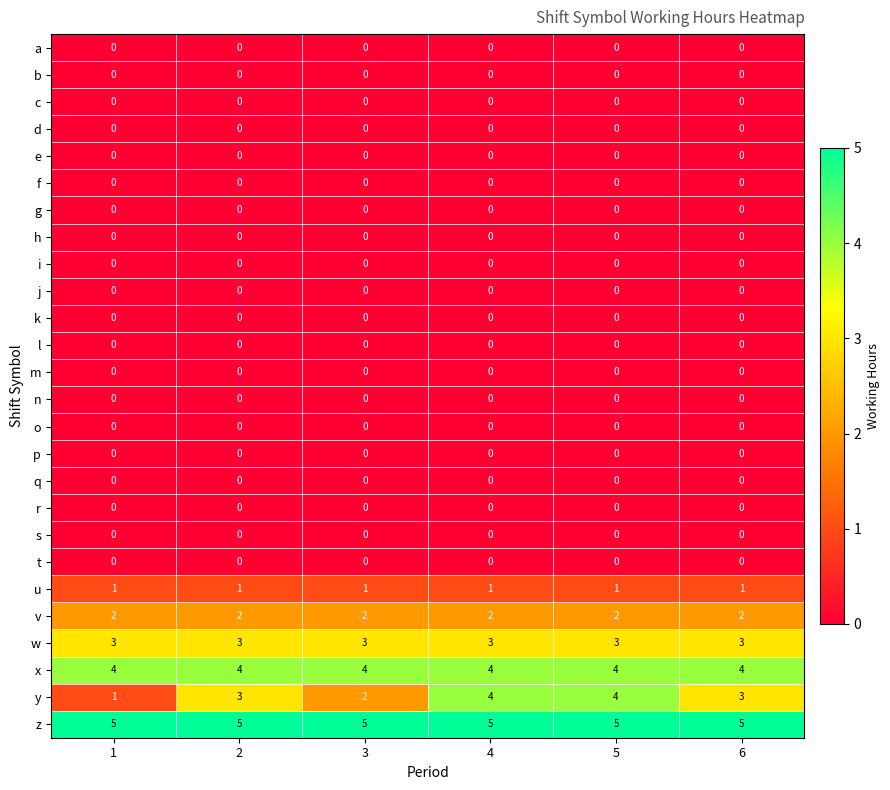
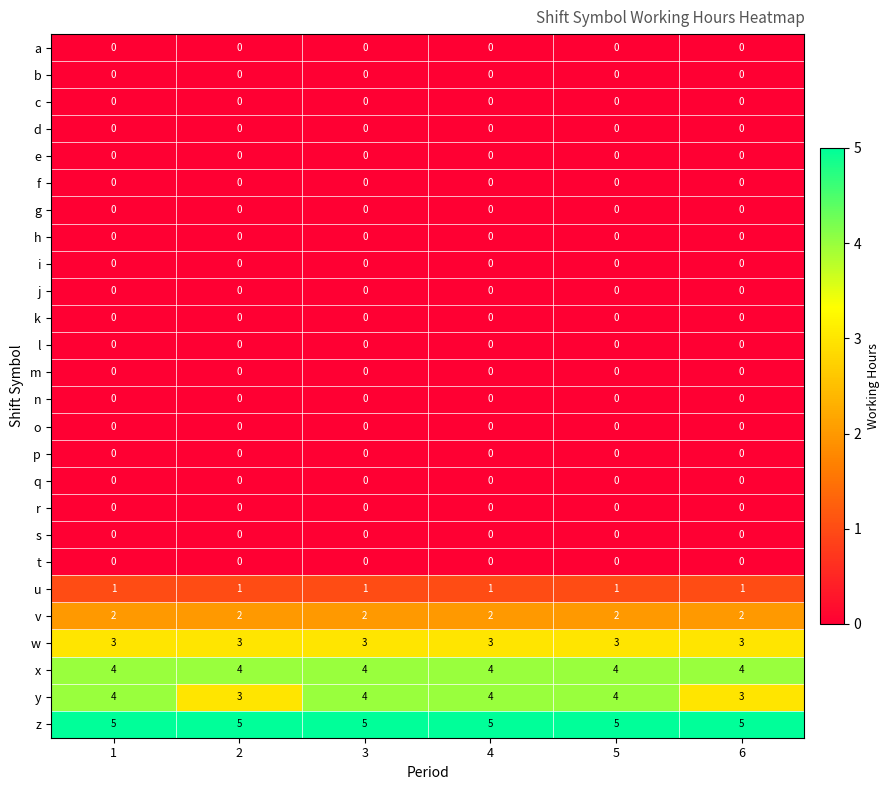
y, 1: 1 -> 4
y, 3: 2 -> 4
